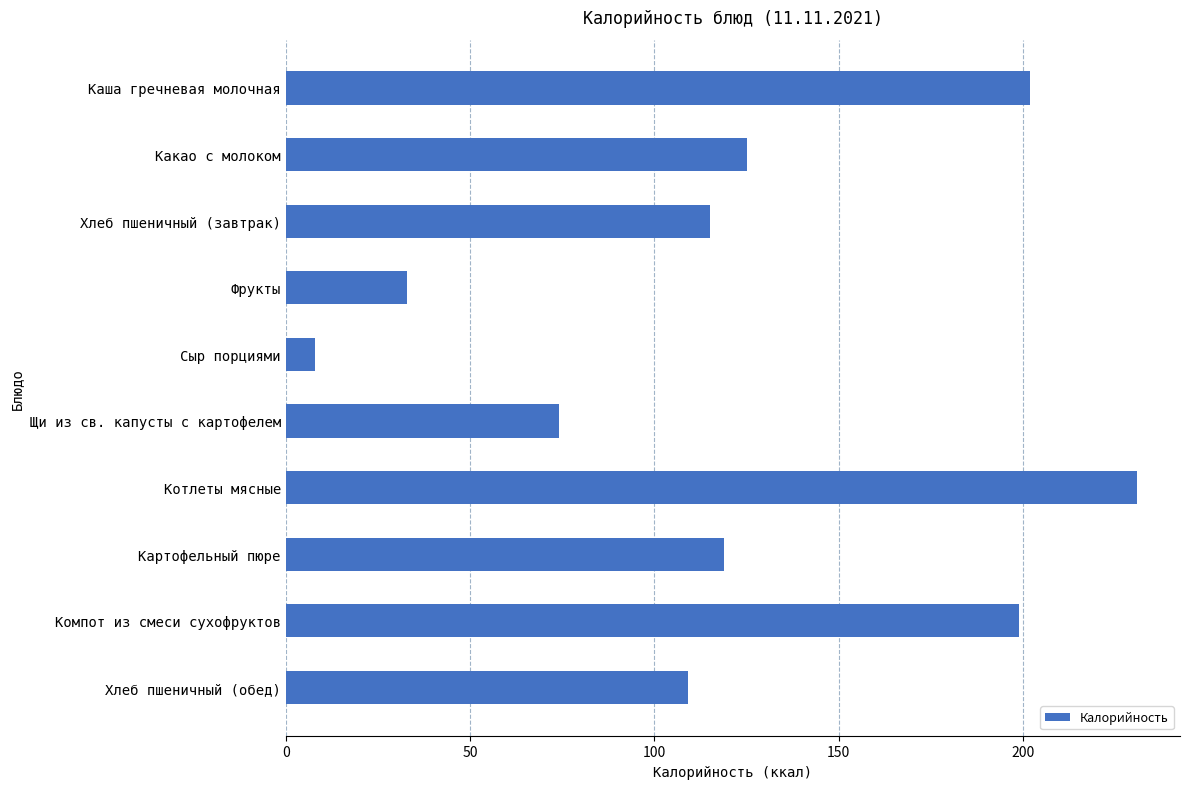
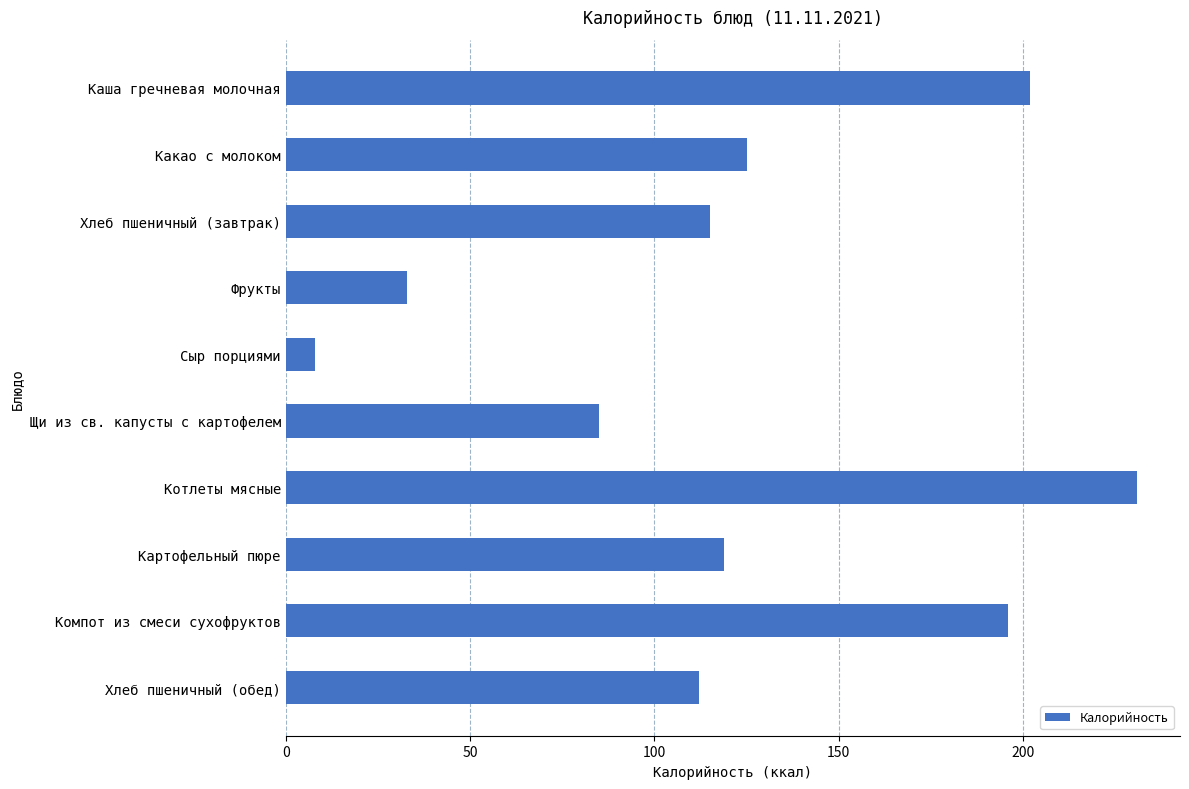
Щи из св. капусты с картофелем: 74 -> 85
Компот из смеси сухофруктов: 199 -> 196
Хлеб пшеничный (обед): 109 -> 112
